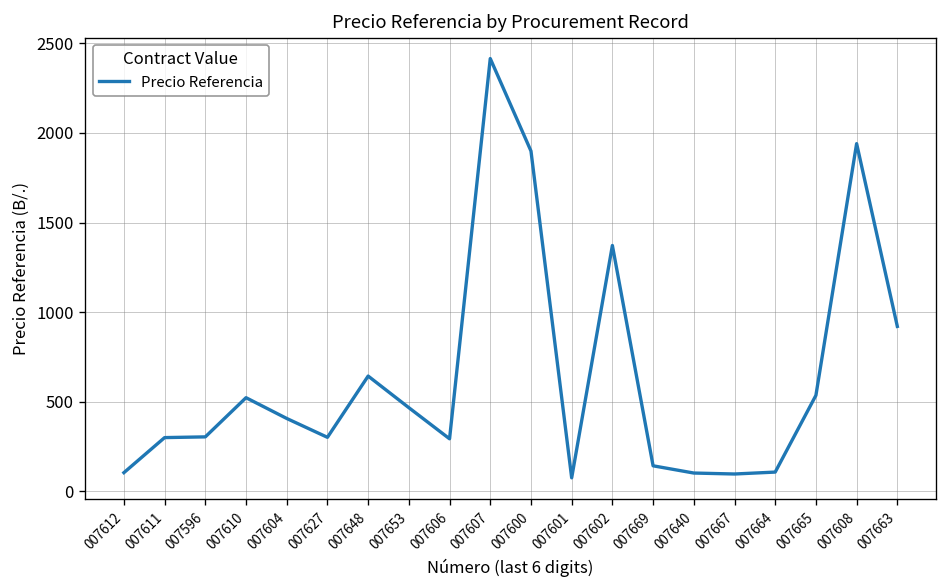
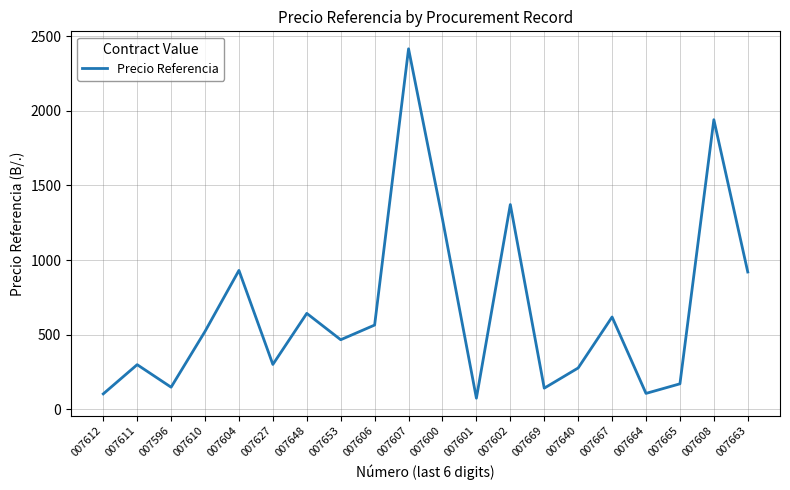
007596: 300 -> 150
007604: 410 -> 930
007606: 290 -> 560
007600: 1900 -> 1270
007640: 100 -> 280
007667: 100 -> 620
007665: 540 -> 170
